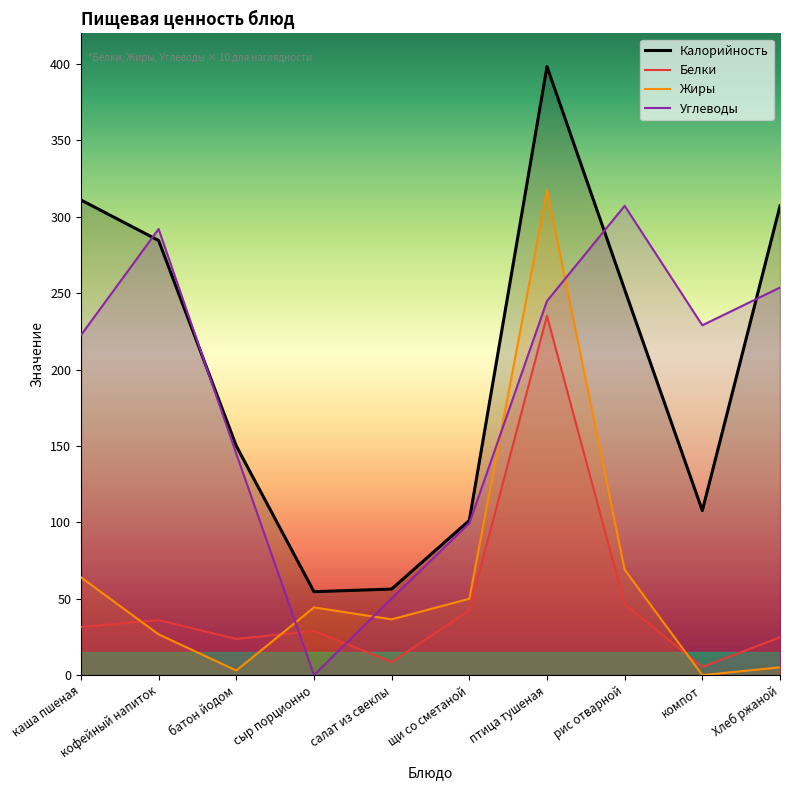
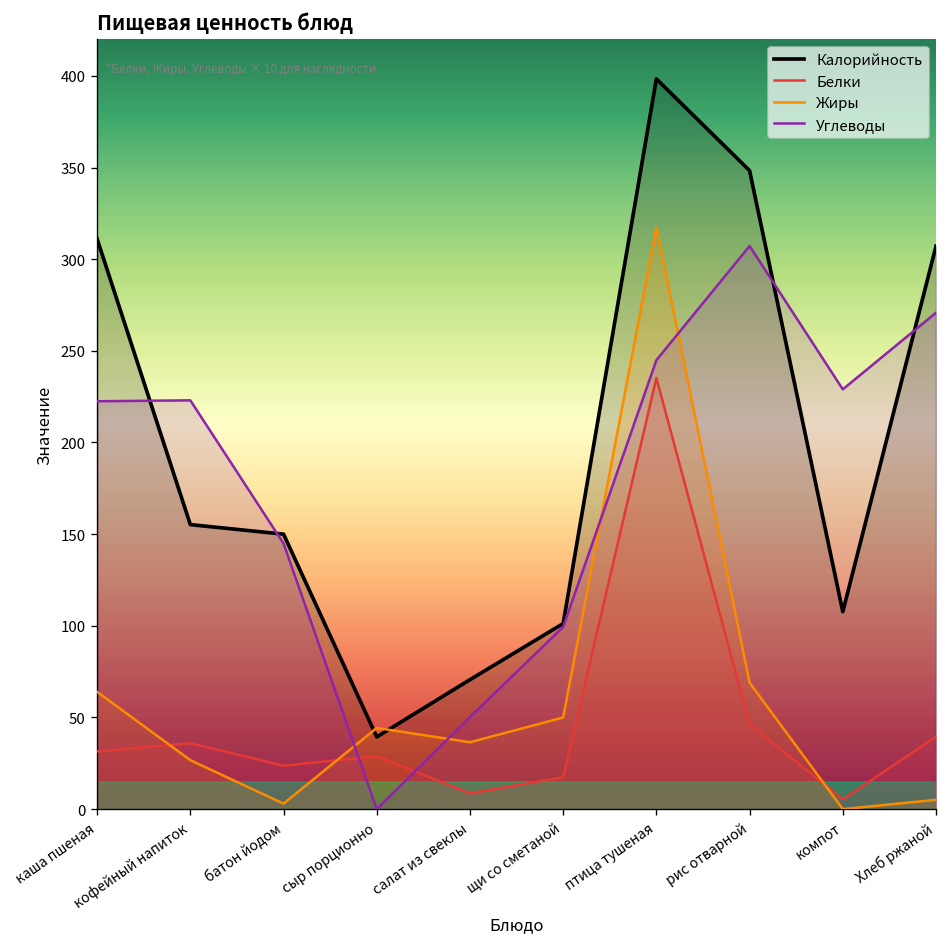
Калорийность, кофейный напиток: 285 -> 155
Углеводы, кофейный напиток: 292 -> 223
Калорийность, сыр порционно: 55 -> 39
Калорийность, салат из свеклы: 56 -> 71
Белки, щи со сметаной: 42 -> 17
Калорийность, рис отварной: 252 -> 348
Белки, Хлеб ржаной: 25 -> 40
Углеводы, Хлеб ржаной: 254 -> 271
